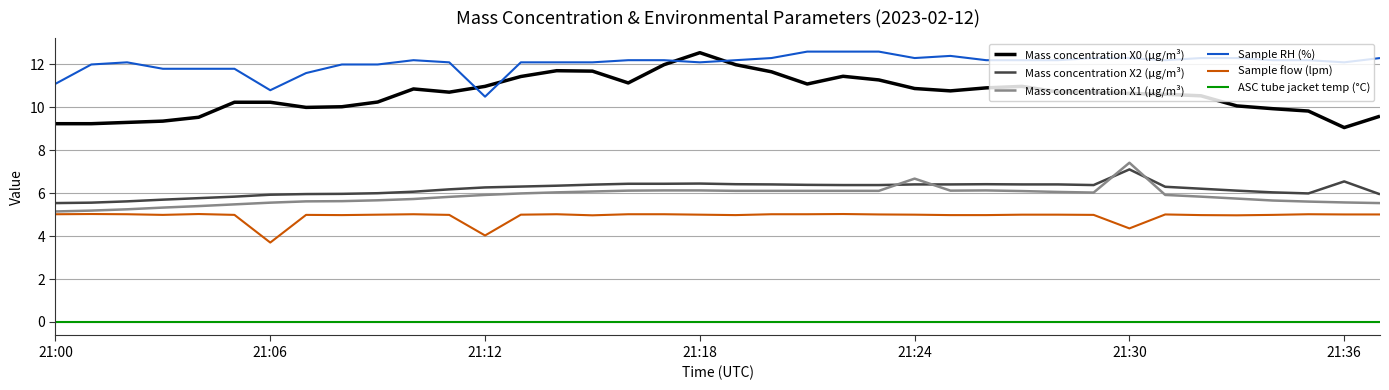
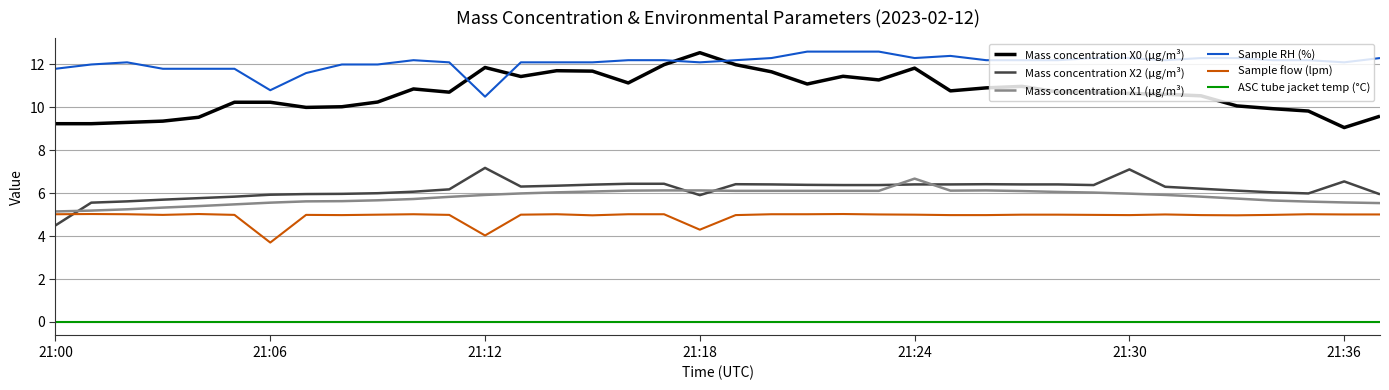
Mass concentration X2 (μg/m³), 21:00: 5.5 -> 4.5
Sample RH (%), 21:00: 11.1 -> 11.8
Mass concentration X0 (μg/m³), 21:12: 11.0 -> 11.9
Mass concentration X2 (μg/m³), 21:12: 6.3 -> 7.2
Mass concentration X2 (μg/m³), 21:18: 6.5 -> 5.9
Sample flow (lpm), 21:18: 5.0 -> 4.3
Mass concentration X0 (μg/m³), 21:24: 10.9 -> 11.8
Mass concentration X1 (μg/m³), 21:30: 7.4 -> 6.0
Sample flow (lpm), 21:30: 4.4 -> 5.0
